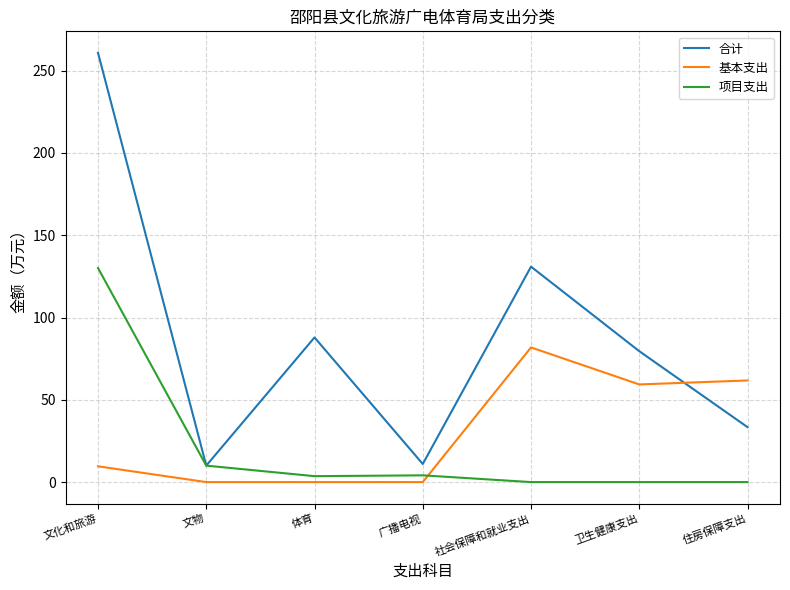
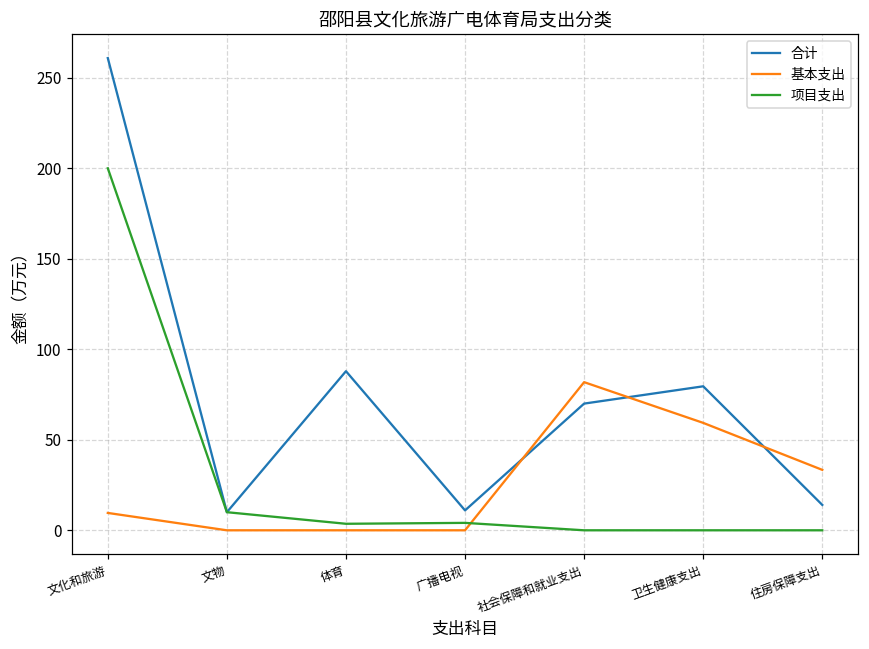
项目支出, 文化和旅游: 130 -> 200
合计, 社会保障和就业支出: 131 -> 70
合计, 住房保障支出: 33 -> 14
基本支出, 住房保障支出: 62 -> 33
